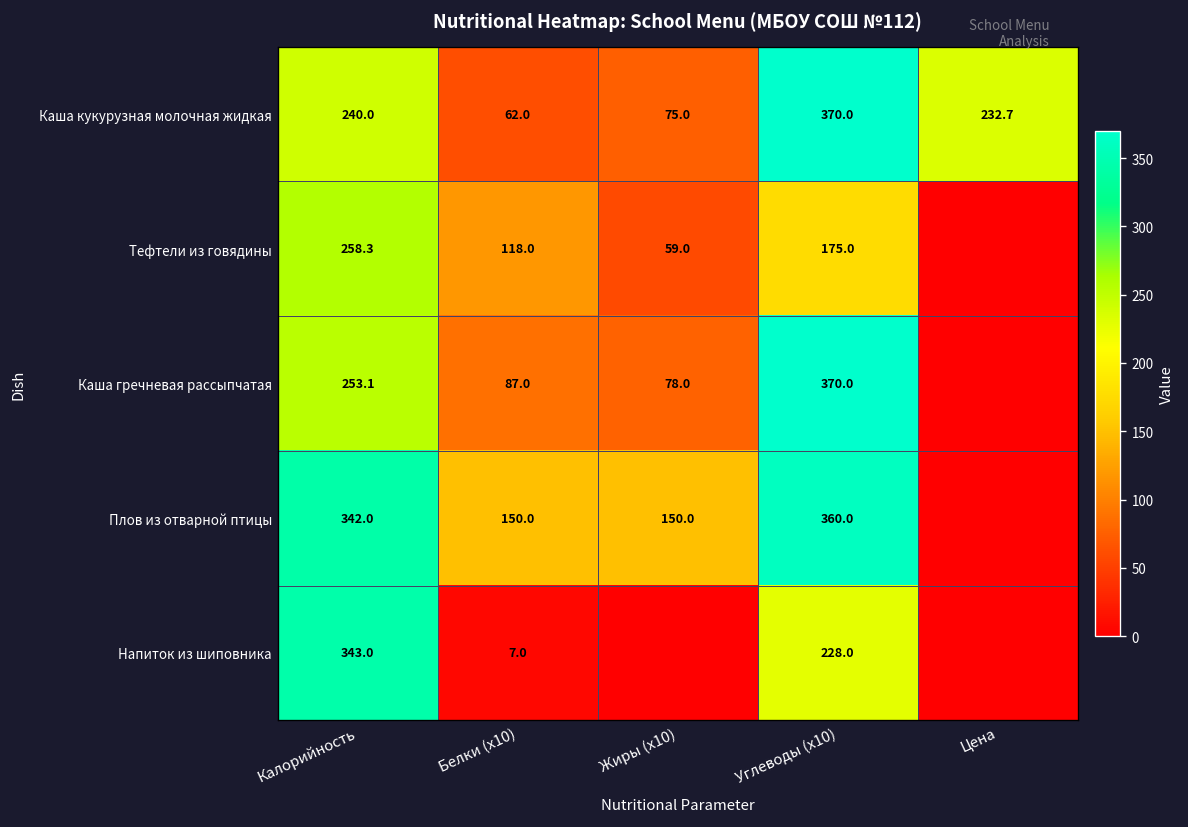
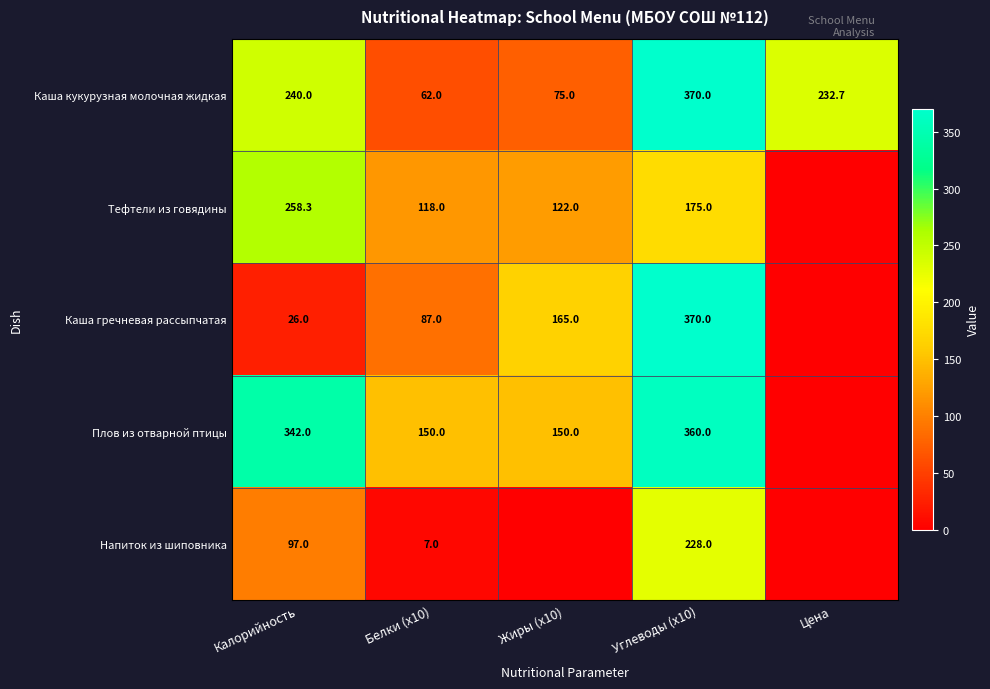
Тефтели из говядины, Жиры (x10): 59.0 -> 122.0
Каша гречневая рассыпчатая, Калорийность: 253.1 -> 26.0
Каша гречневая рассыпчатая, Жиры (x10): 78.0 -> 165.0
Напиток из шиповника, Калорийность: 343.0 -> 97.0
